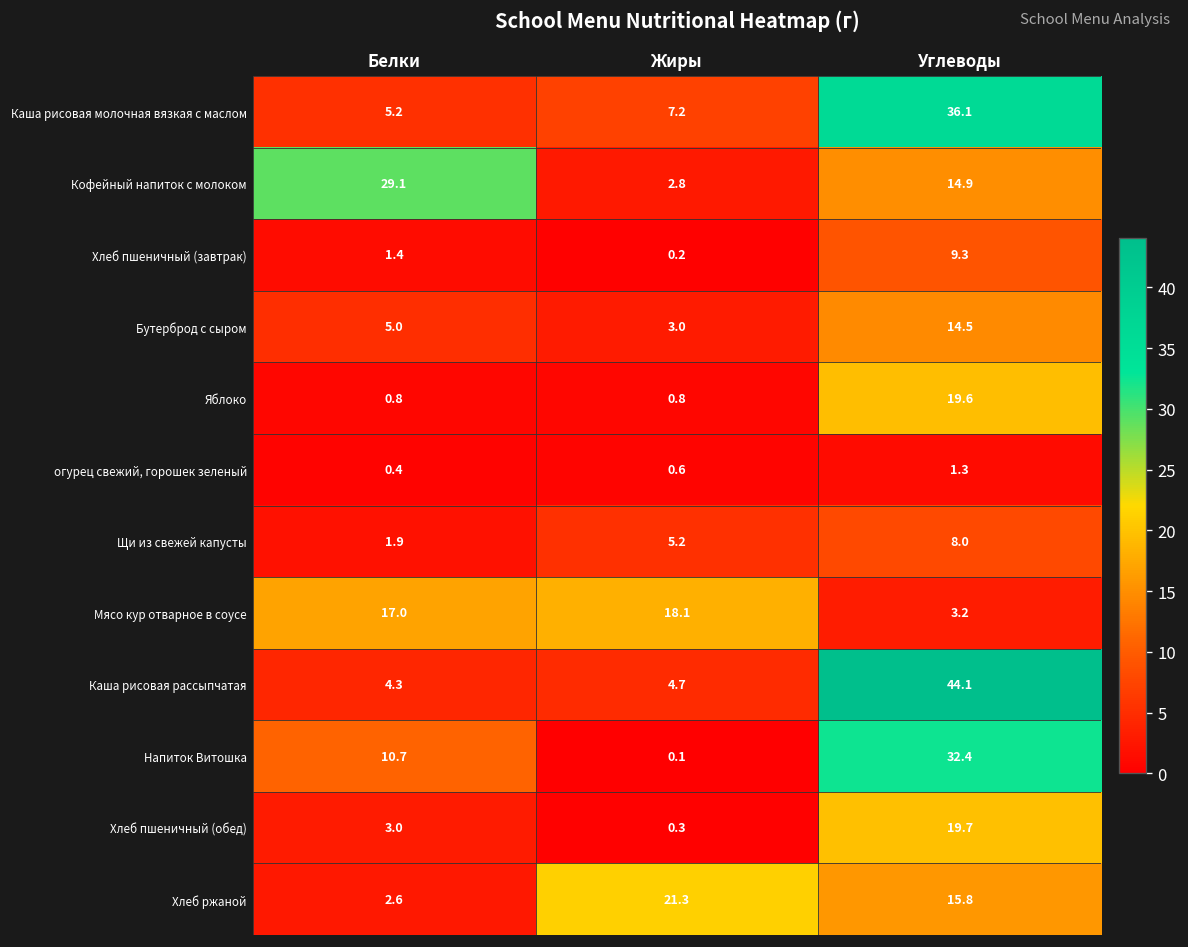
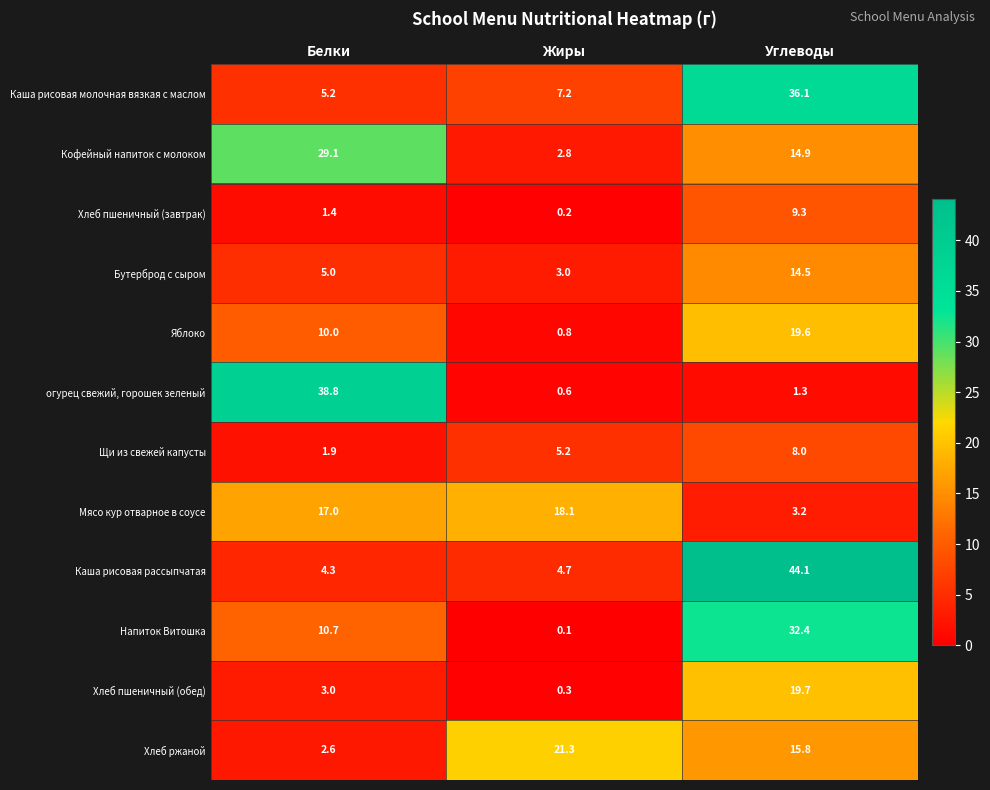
Яблоко, Белки: 0.8 -> 10.0
огурец свежий, горошек зеленый, Белки: 0.4 -> 38.8
